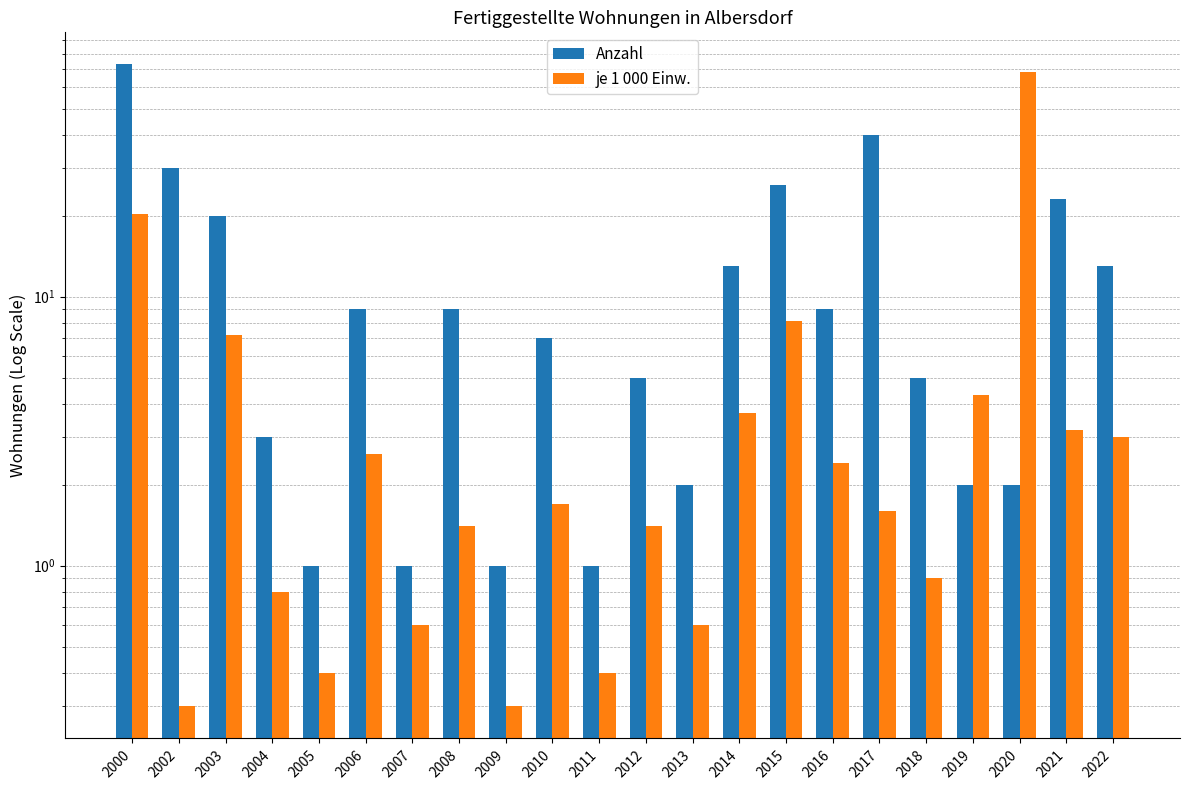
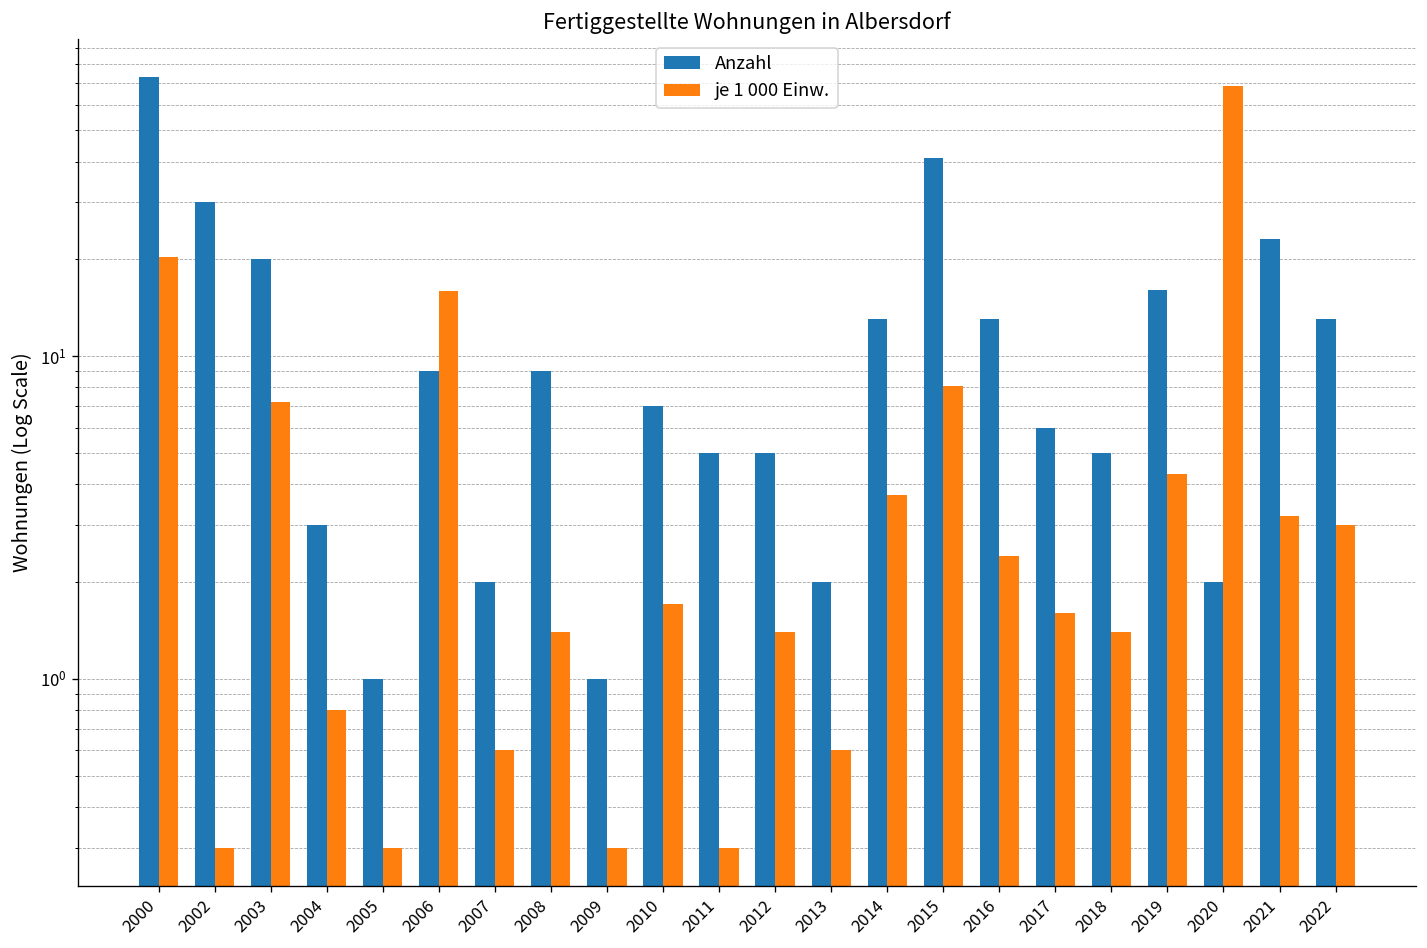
je 1 000 Einw., 2005: 0.4 -> 0.3
je 1 000 Einw., 2006: 2.6 -> 16
Anzahl, 2007: 1 -> 2
Anzahl, 2011: 1 -> 5
je 1 000 Einw., 2011: 0.4 -> 0.3
Anzahl, 2015: 26 -> 41
Anzahl, 2016: 9 -> 13
Anzahl, 2017: 40 -> 6
je 1 000 Einw., 2018: 0.9 -> 1.4
Anzahl, 2019: 2 -> 16
